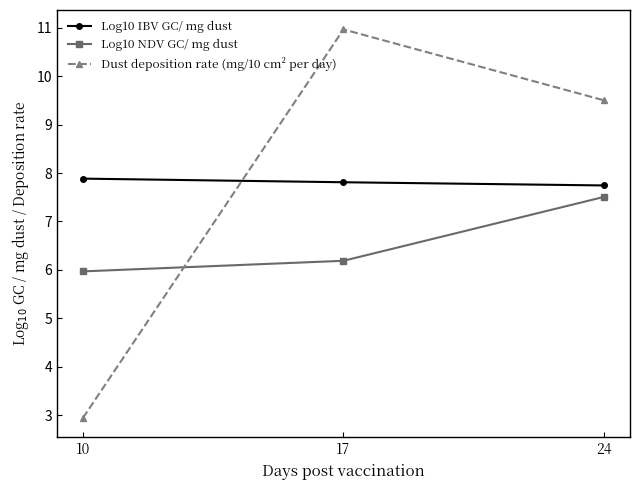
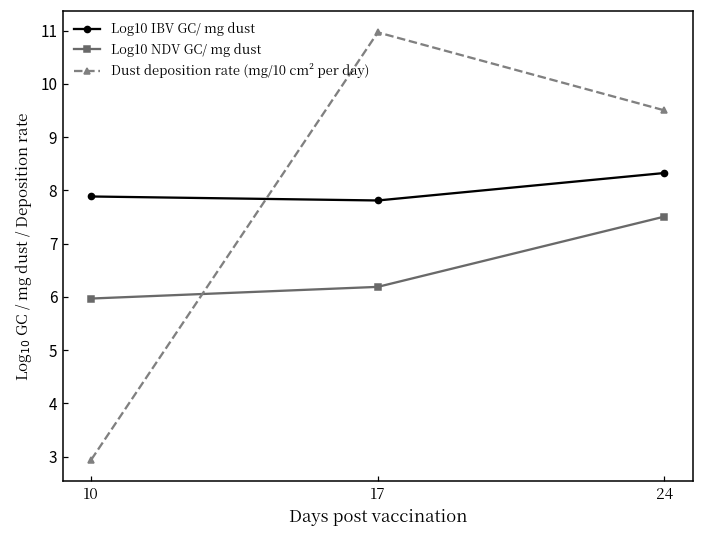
Log10 IBV GC/ mg dust, 24: 7.7 -> 8.3
